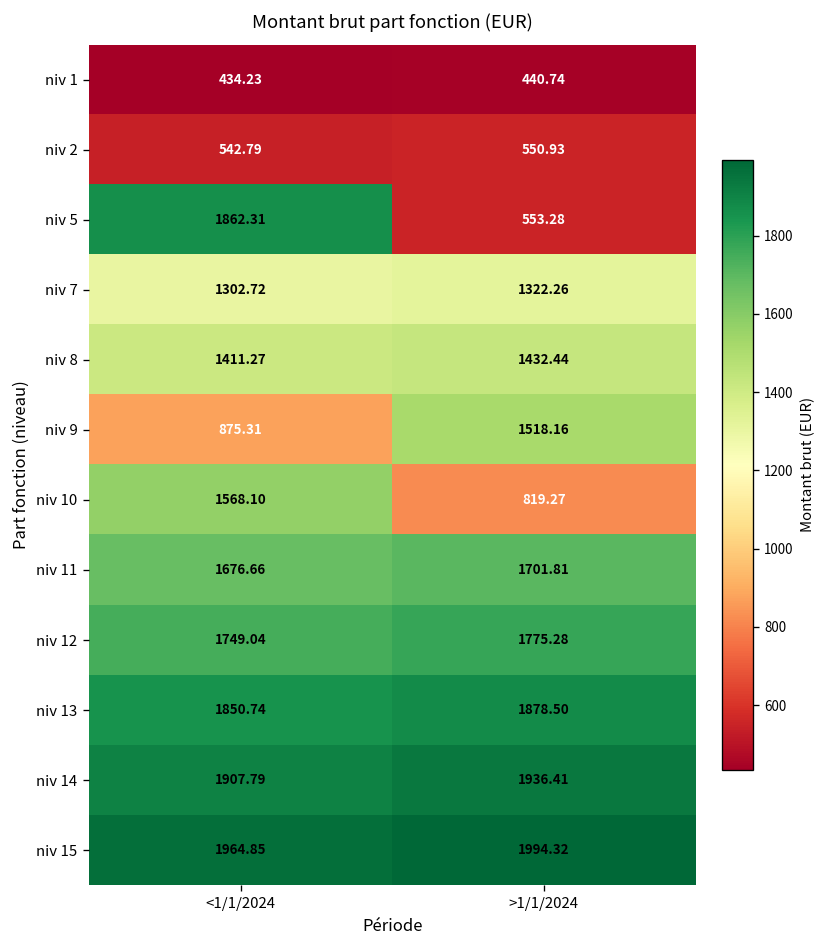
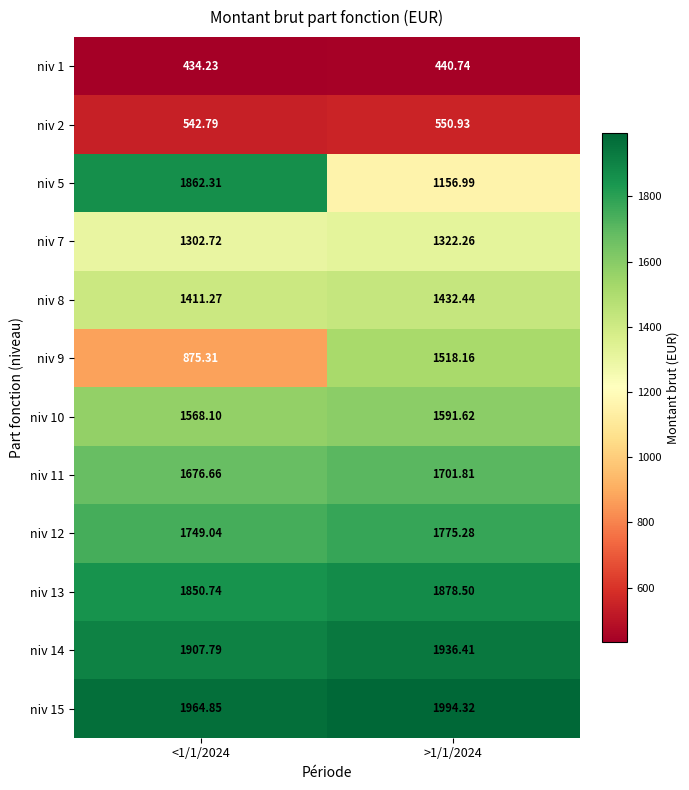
niv 5, >1/1/2024: 553.28 -> 1156.99
niv 10, >1/1/2024: 819.27 -> 1591.62
